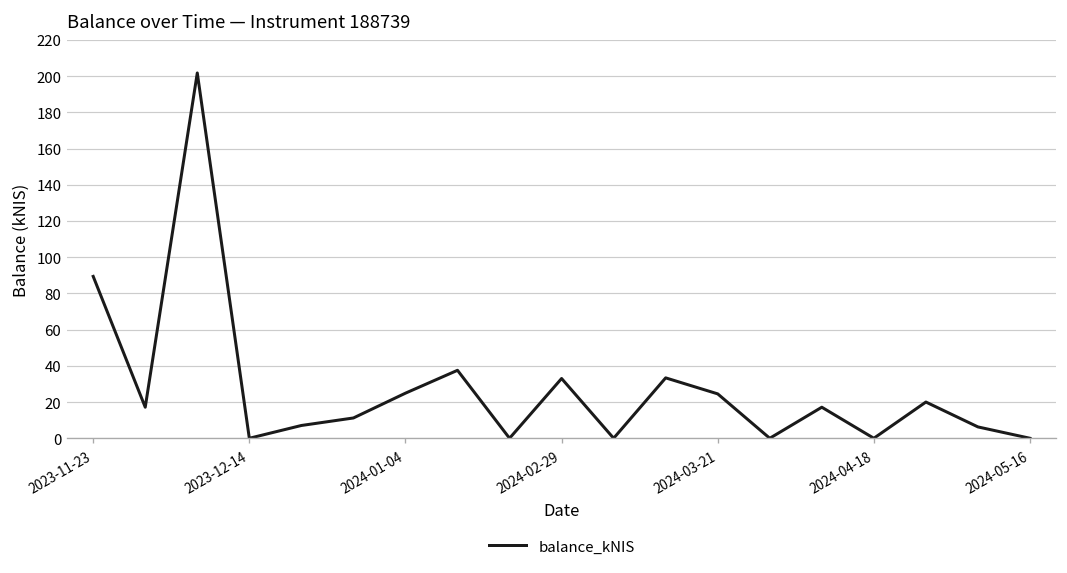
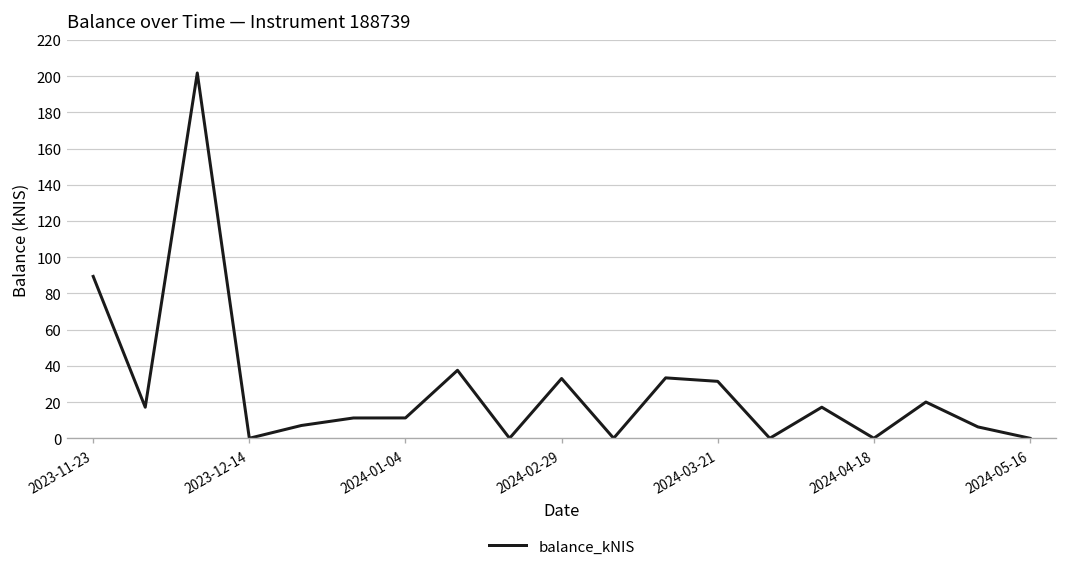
2024-01-04: 25 -> 11
2024-03-21: 25 -> 31
